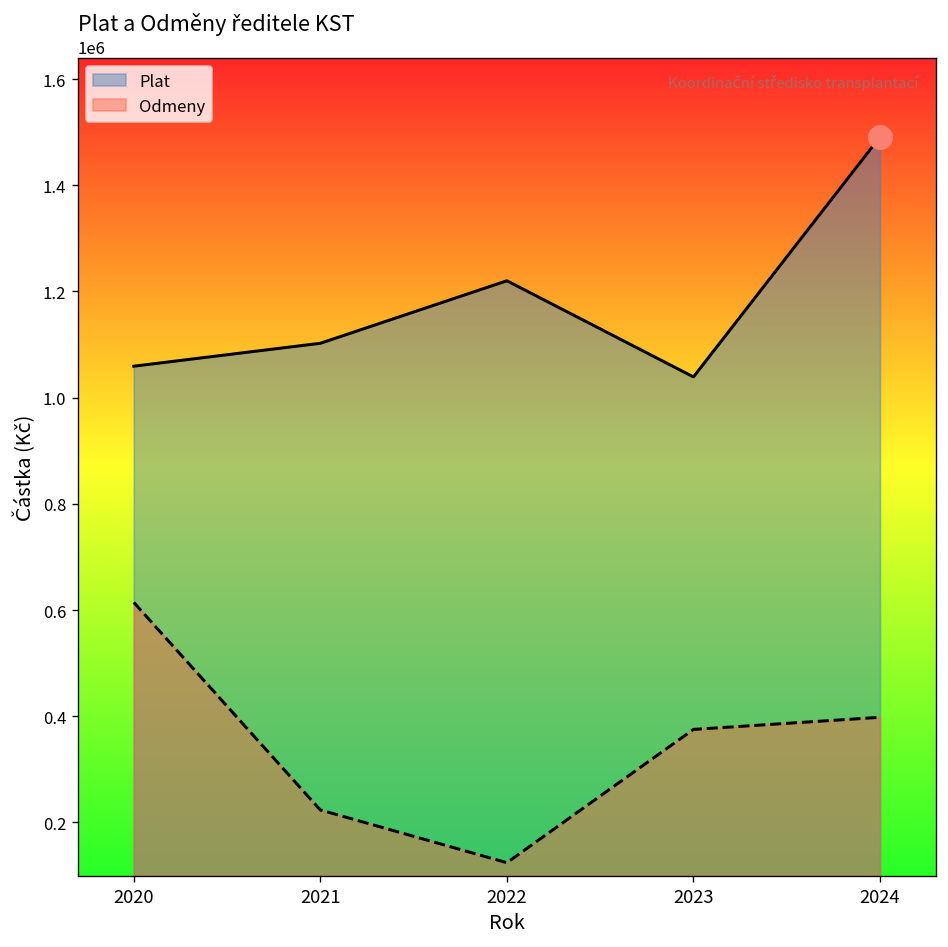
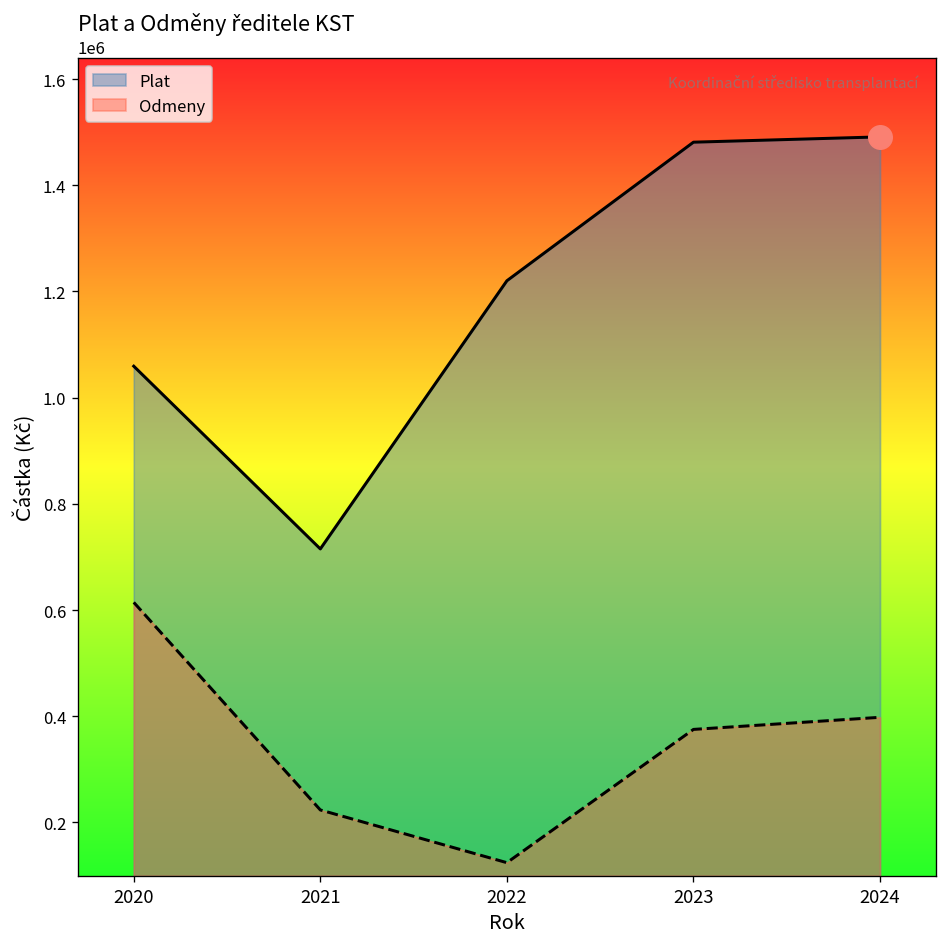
Plat, 2021: 1100000 -> 720000
Plat, 2023: 1040000 -> 1480000
